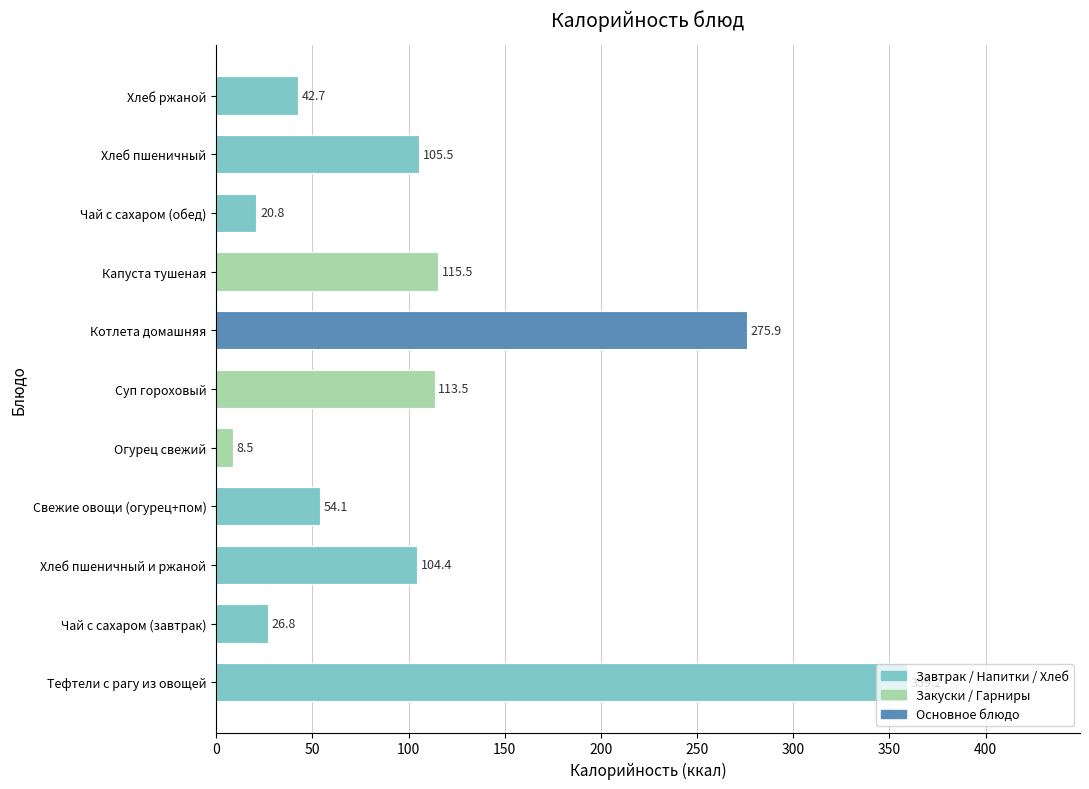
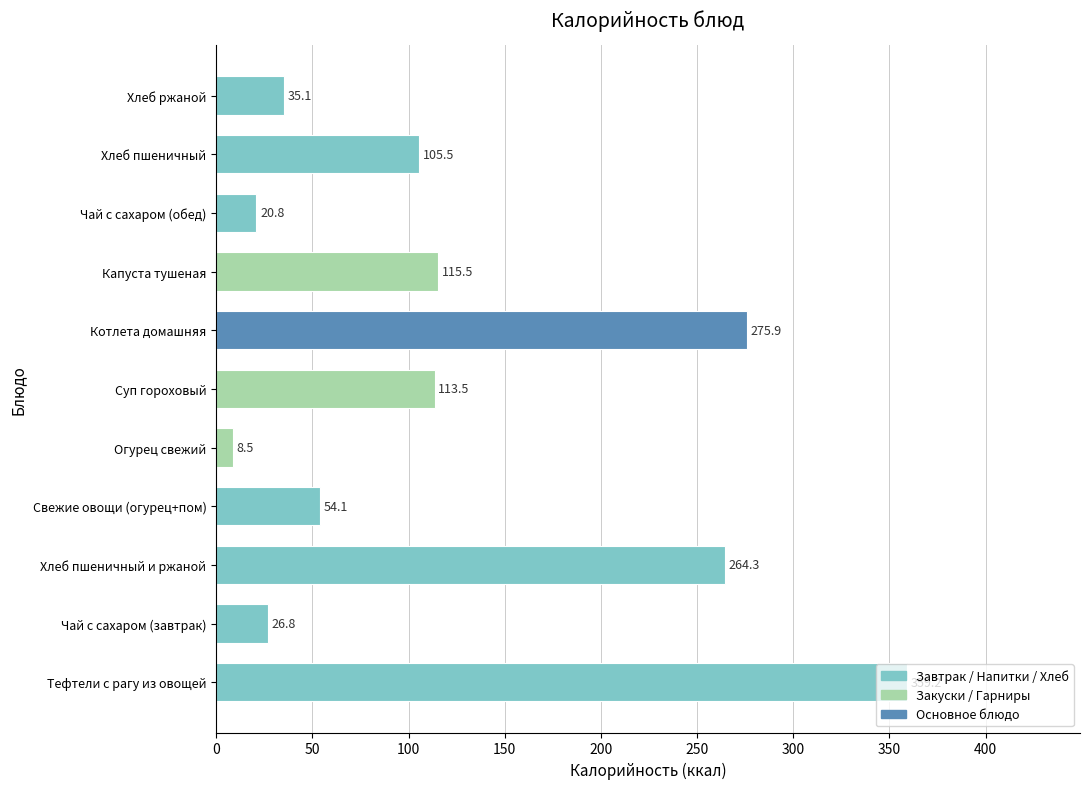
Хлеб ржаной: 42.7 -> 35.1
Хлеб пшеничный и ржаной: 104.4 -> 264.3
